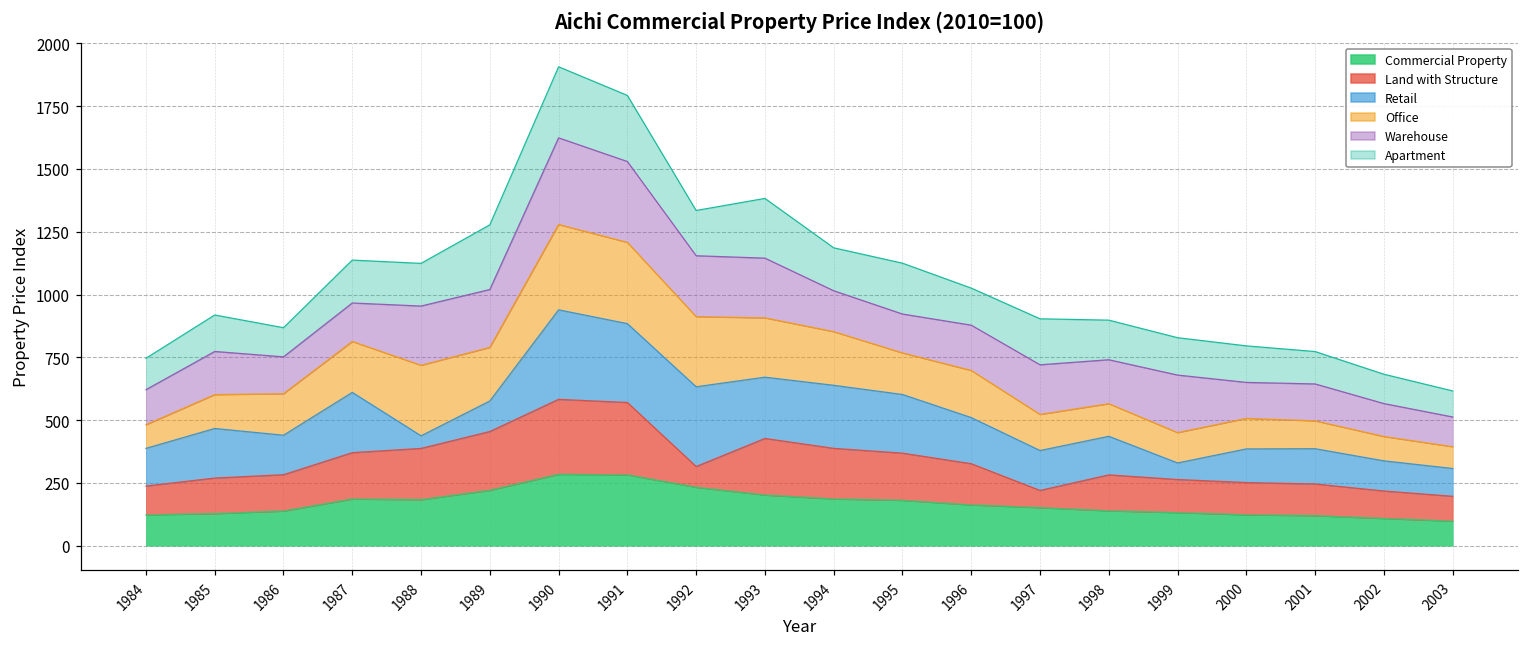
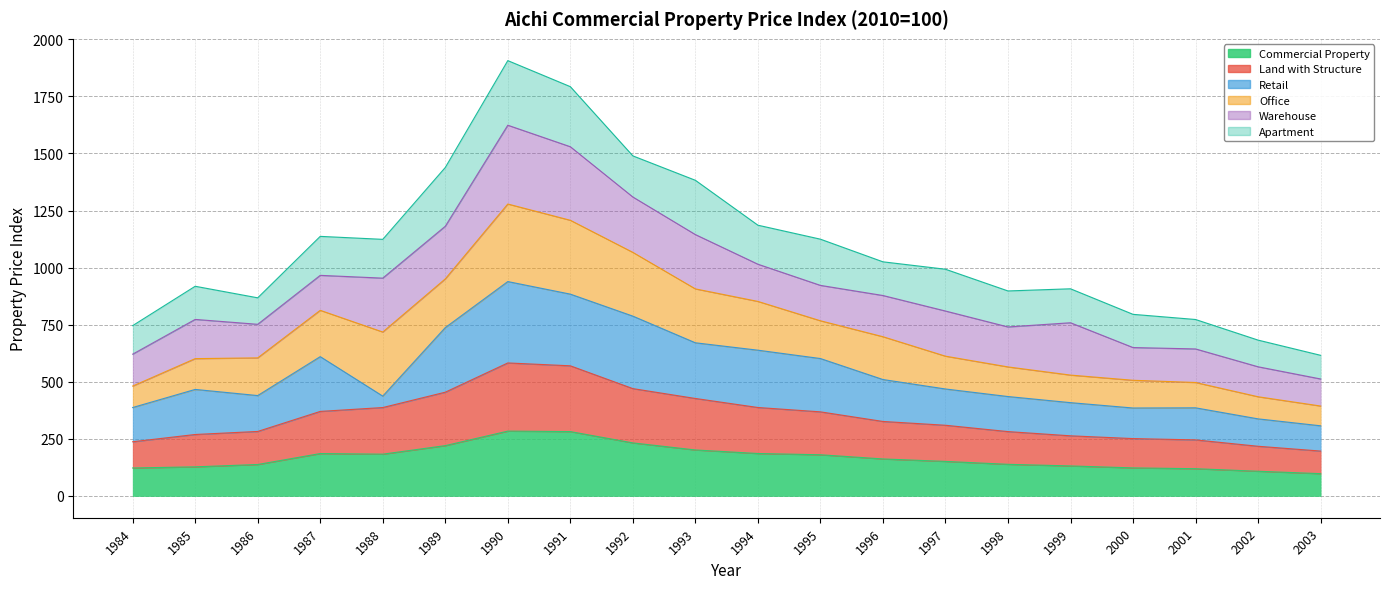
Retail, 1989: 120 -> 280
Land with Structure, 1992: 80 -> 240
Land with Structure, 1997: 70 -> 160
Retail, 1999: 70 -> 150
